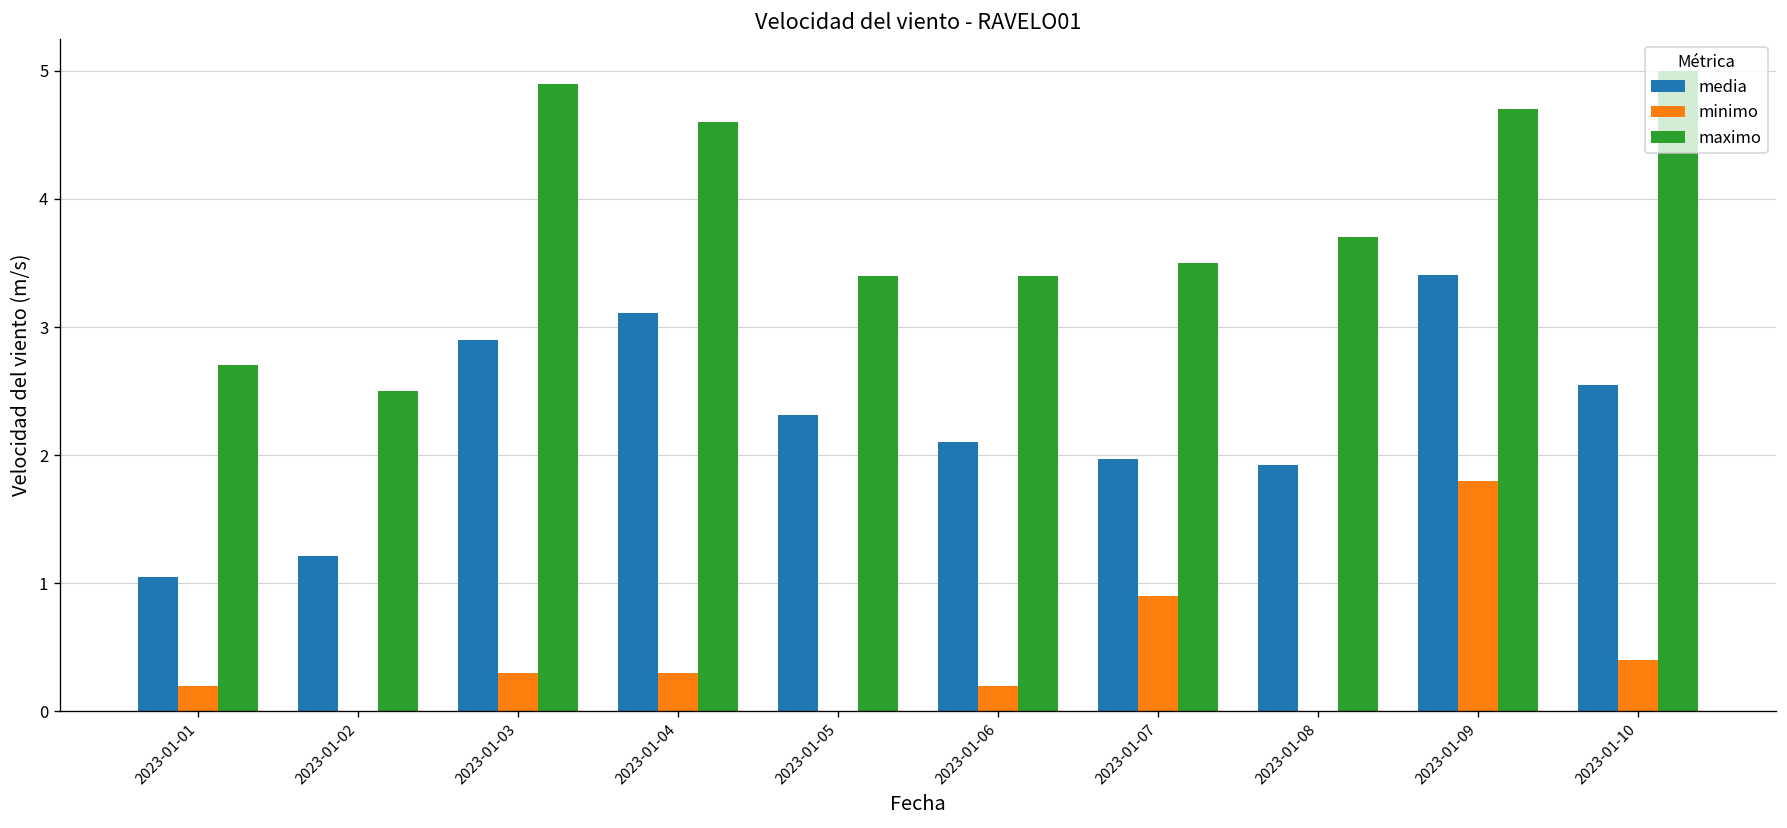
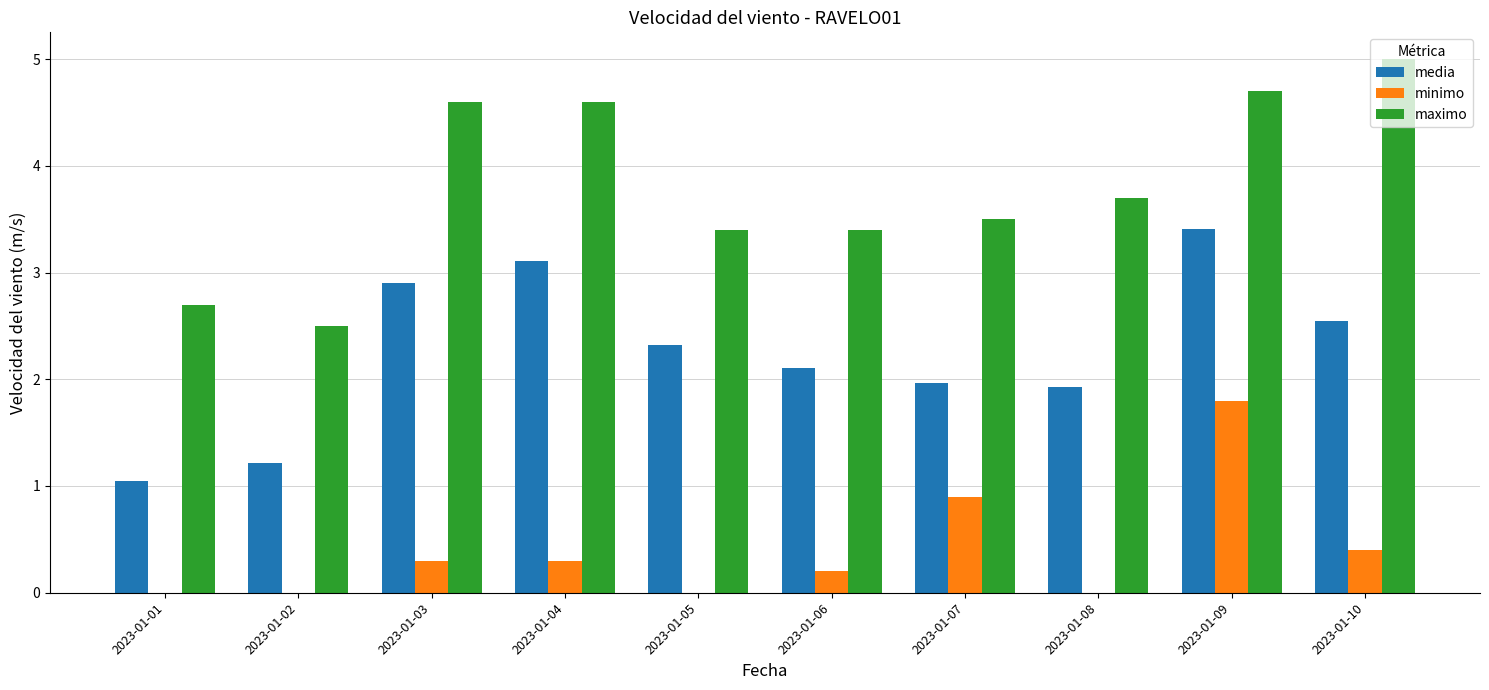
minimo, 2023-01-01: 0.2 -> 0.0
maximo, 2023-01-03: 4.9 -> 4.6
